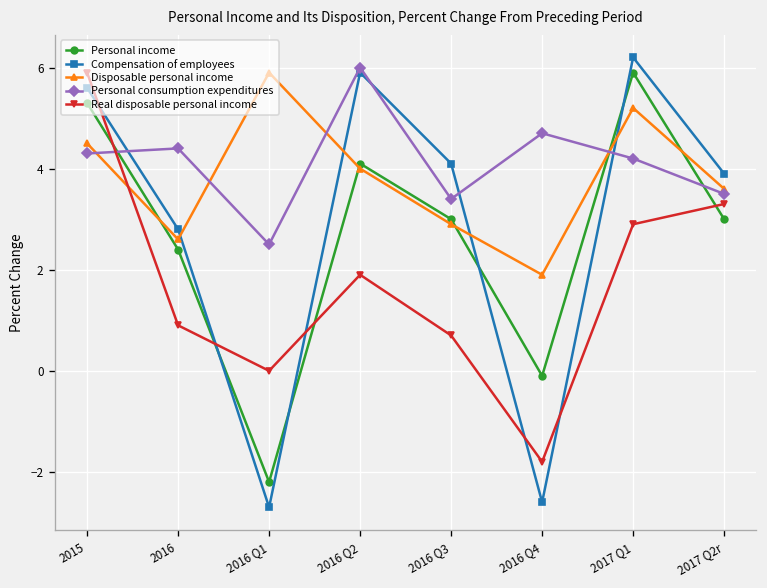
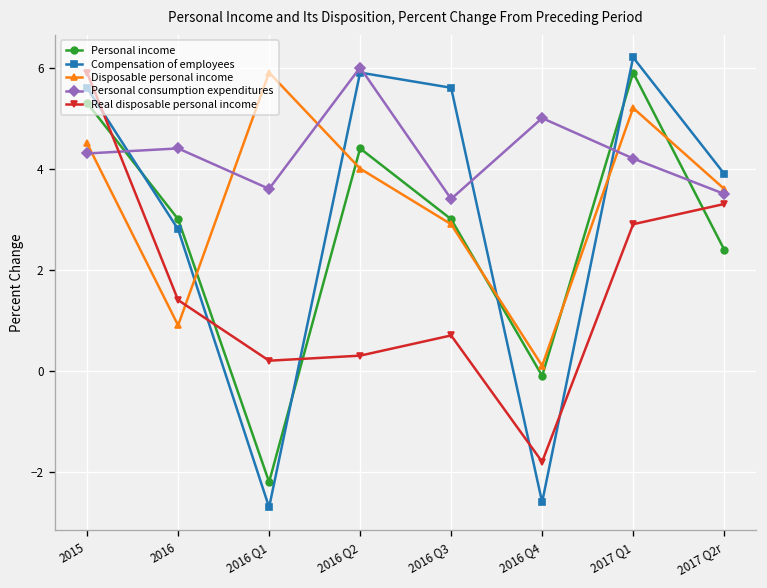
Personal income, 2016: 2.4 -> 3.0
Disposable personal income, 2016: 2.6 -> 0.9
Real disposable personal income, 2016: 0.9 -> 1.4
Personal consumption expenditures, 2016 Q1: 2.5 -> 3.6
Real disposable personal income, 2016 Q1: 0.0 -> 0.2
Personal income, 2016 Q2: 4.1 -> 4.4
Real disposable personal income, 2016 Q2: 1.9 -> 0.3
Compensation of employees, 2016 Q3: 4.1 -> 5.6
Disposable personal income, 2016 Q4: 1.9 -> 0.1
Personal consumption expenditures, 2016 Q4: 4.7 -> 5.0
Personal income, 2017 Q2r: 3.0 -> 2.4
